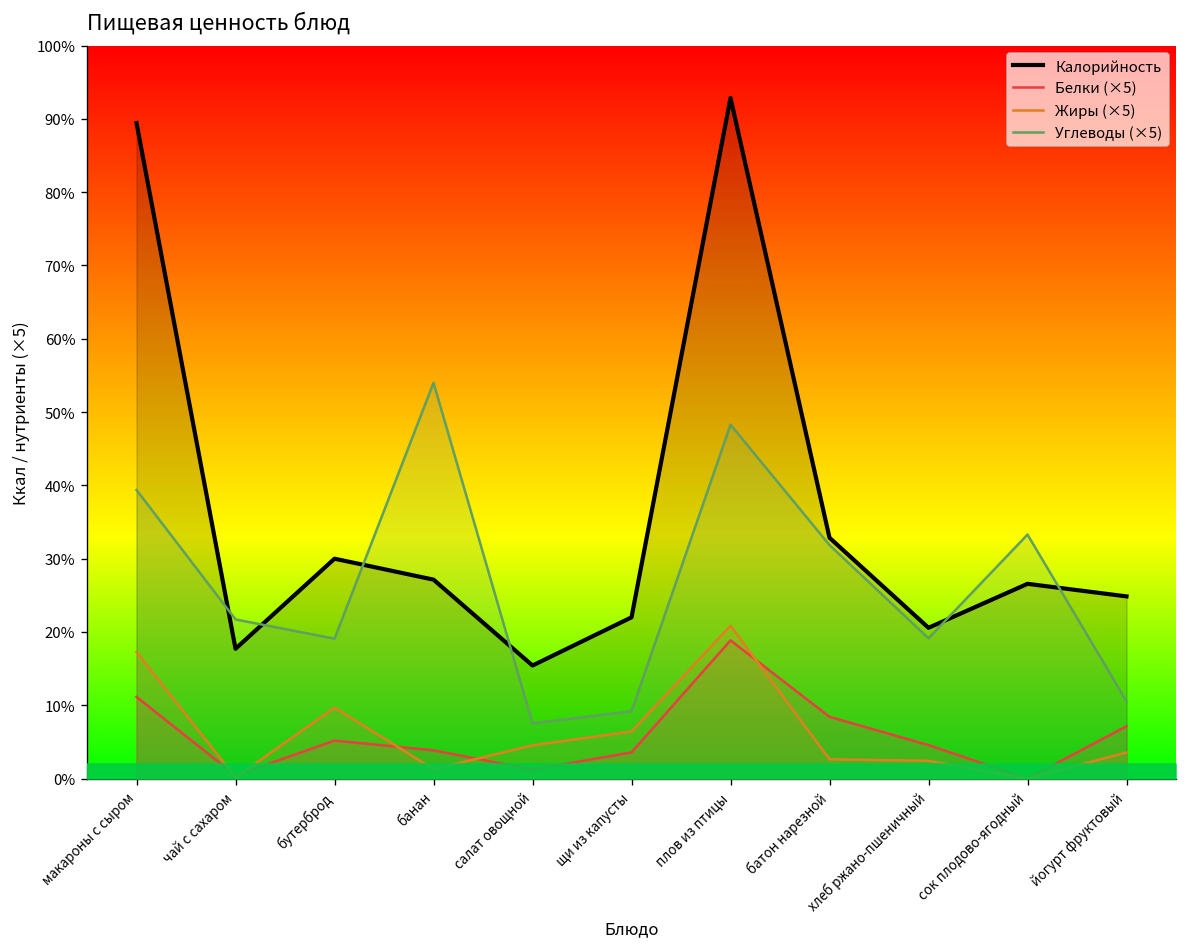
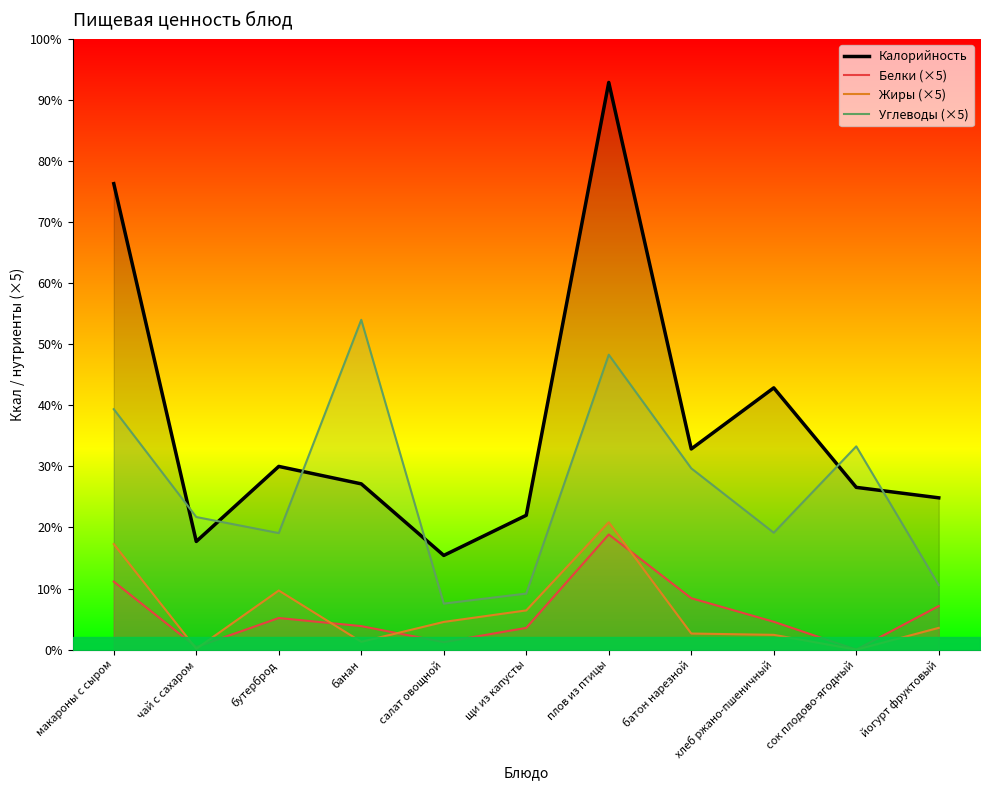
Калорийность, макароны с сыром: 89% -> 76%
Углеводы (×5), батон нарезной: 32% -> 30%
Калорийность, хлеб ржано-пшеничный: 21% -> 43%
